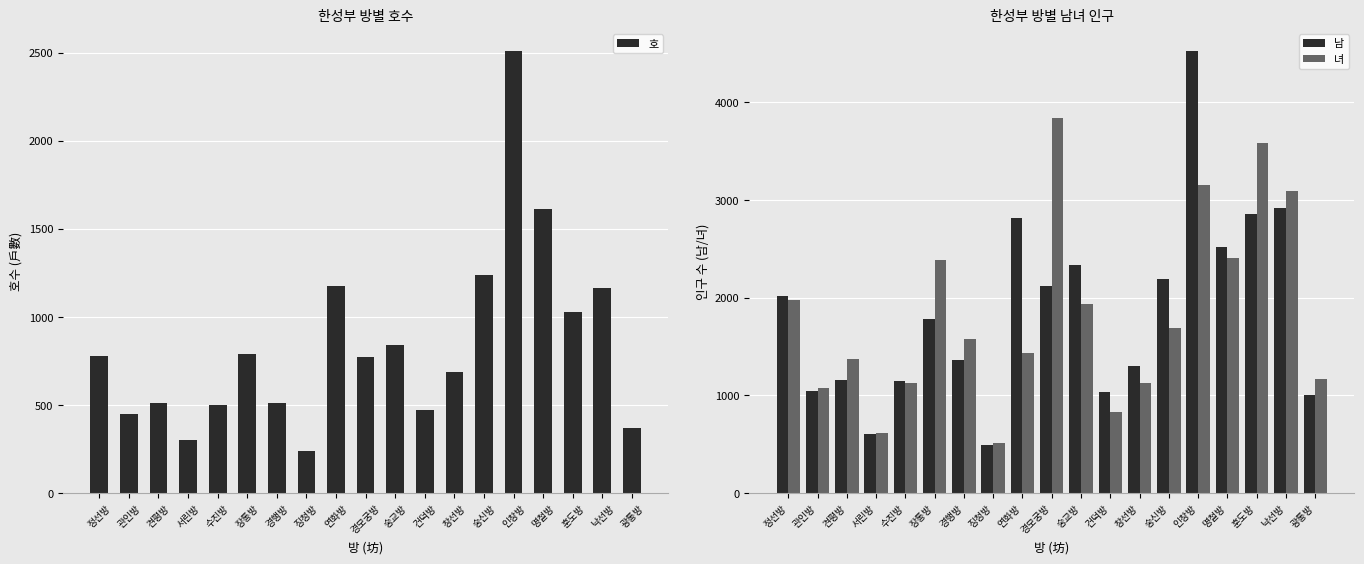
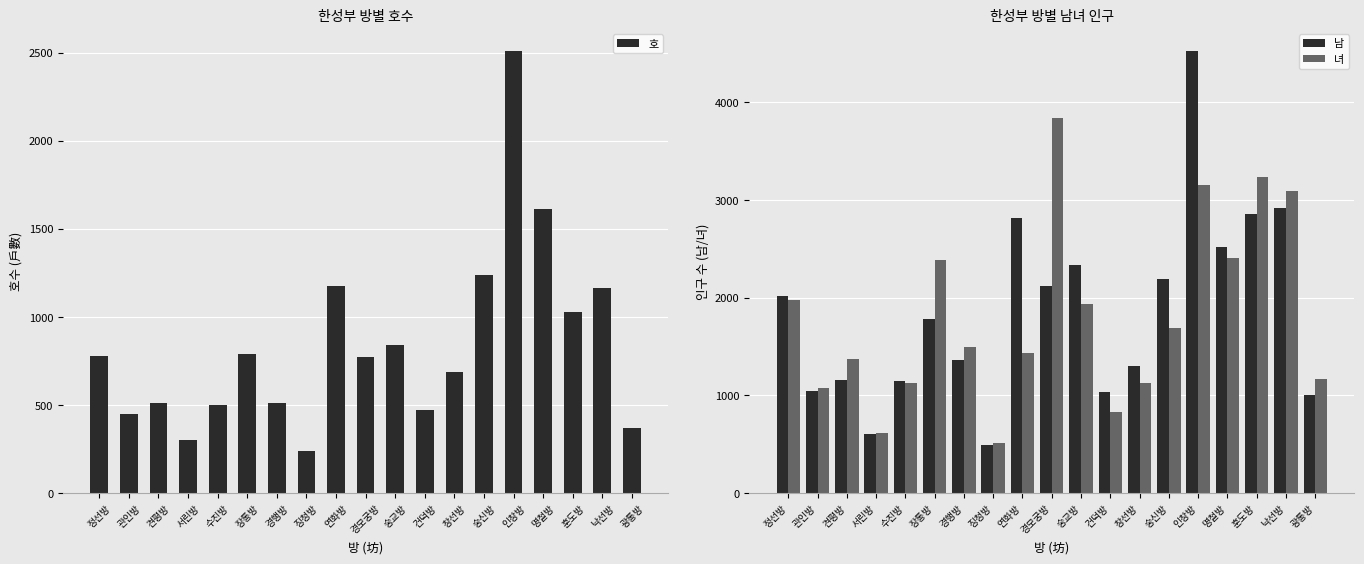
한성부 방별 남녀 인구, 녀, 경행방: 1600 -> 1500
한성부 방별 남녀 인구, 녀, 훈도방: 3600 -> 3200
